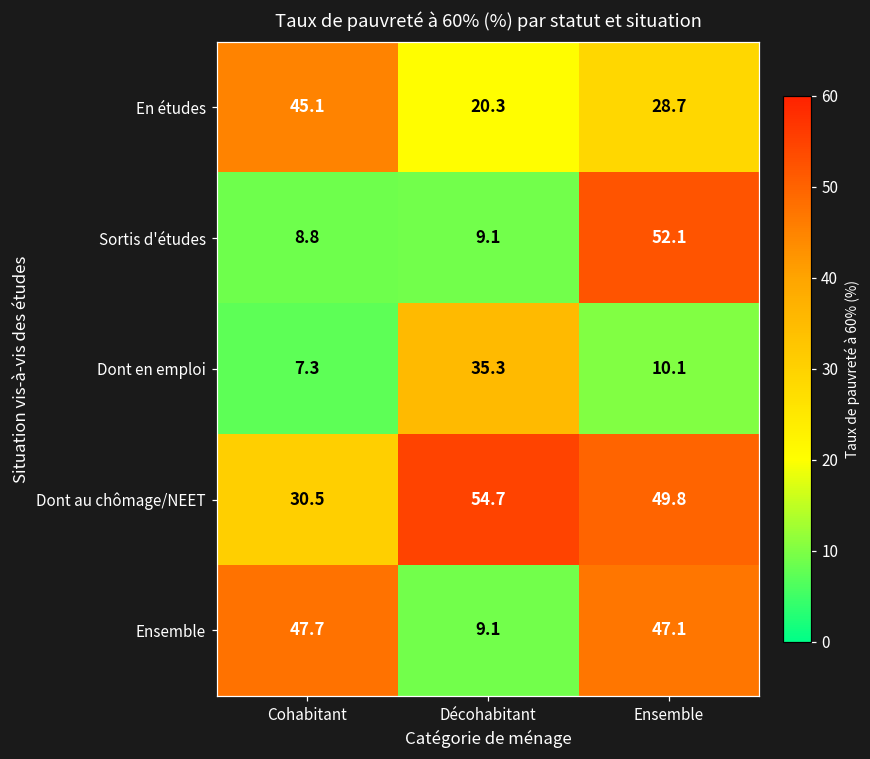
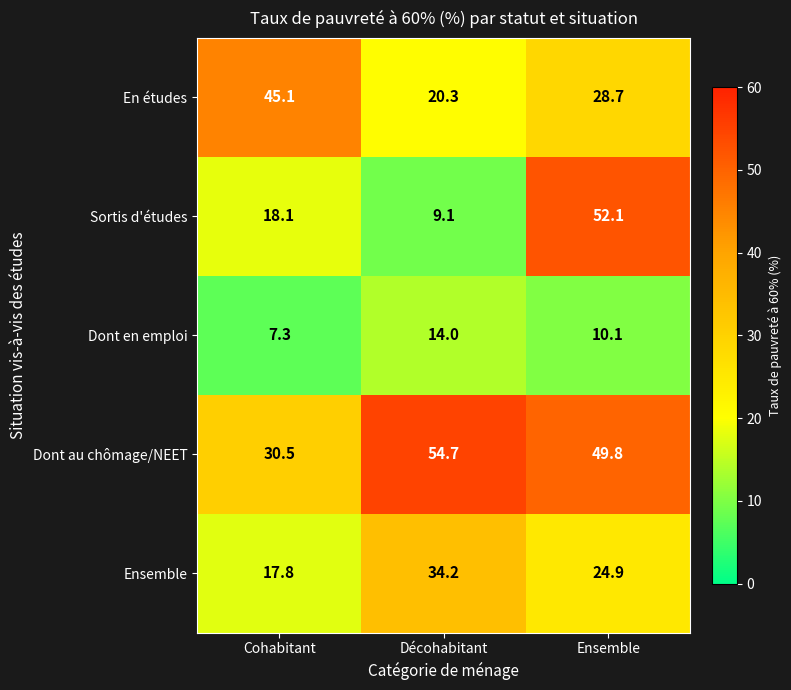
Sortis d'études, Cohabitant: 8.8 -> 18.1
Dont en emploi, Décohabitant: 35.3 -> 14.0
Ensemble, Cohabitant: 47.7 -> 17.8
Ensemble, Décohabitant: 9.1 -> 34.2
Ensemble, Ensemble: 47.1 -> 24.9
